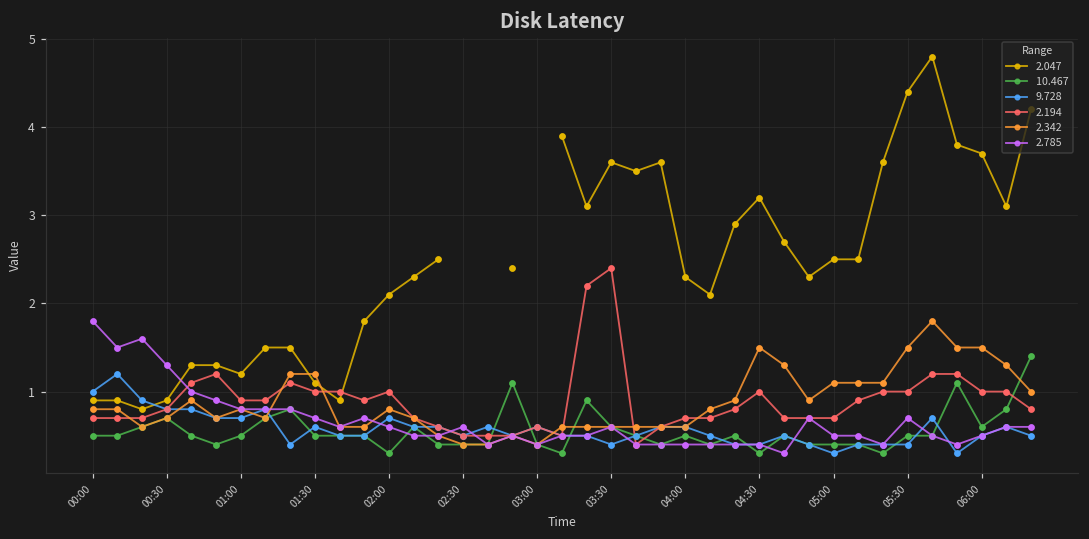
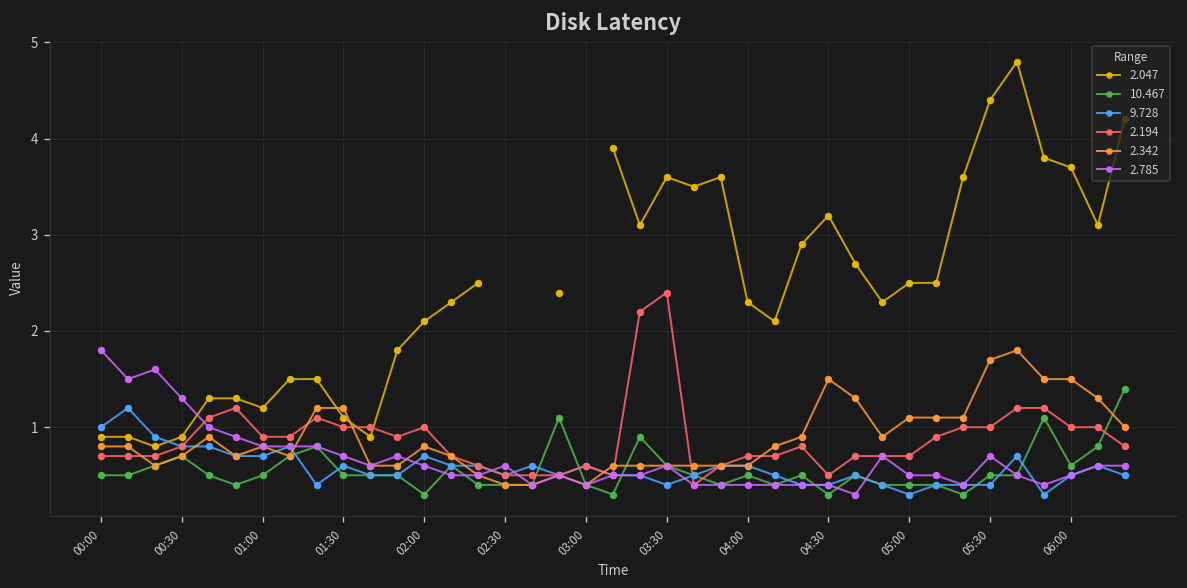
2.194, 04:30: 1.0 -> 0.5
2.342, 05:30: 1.5 -> 1.7
